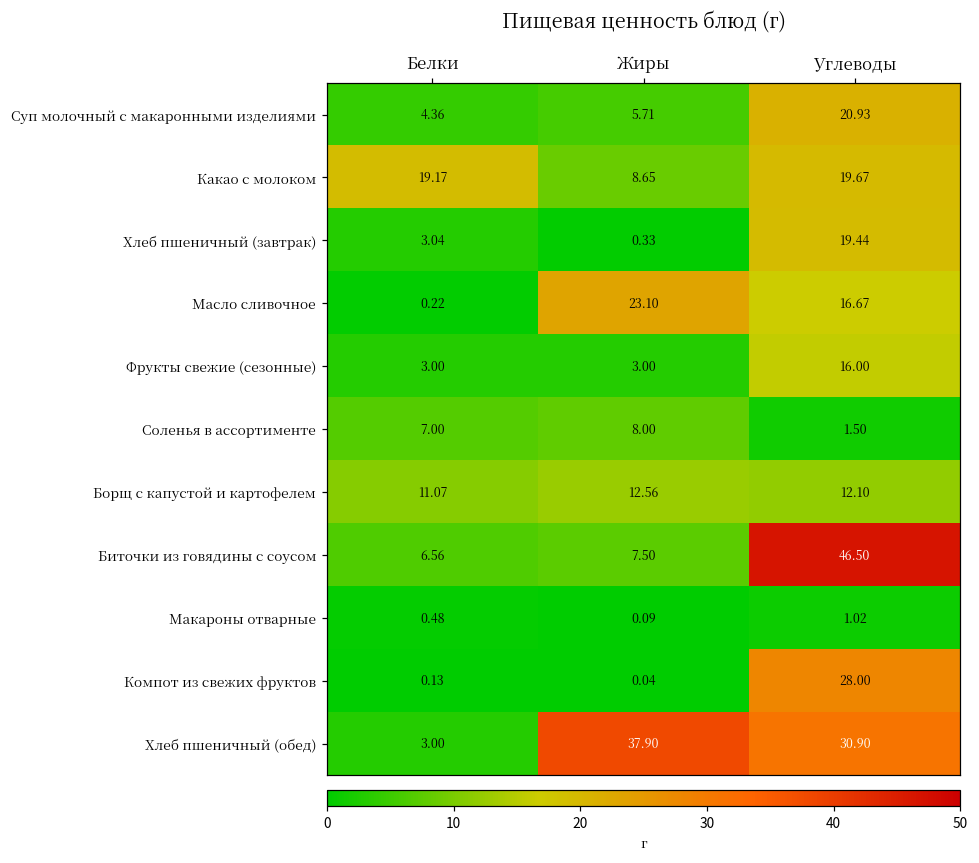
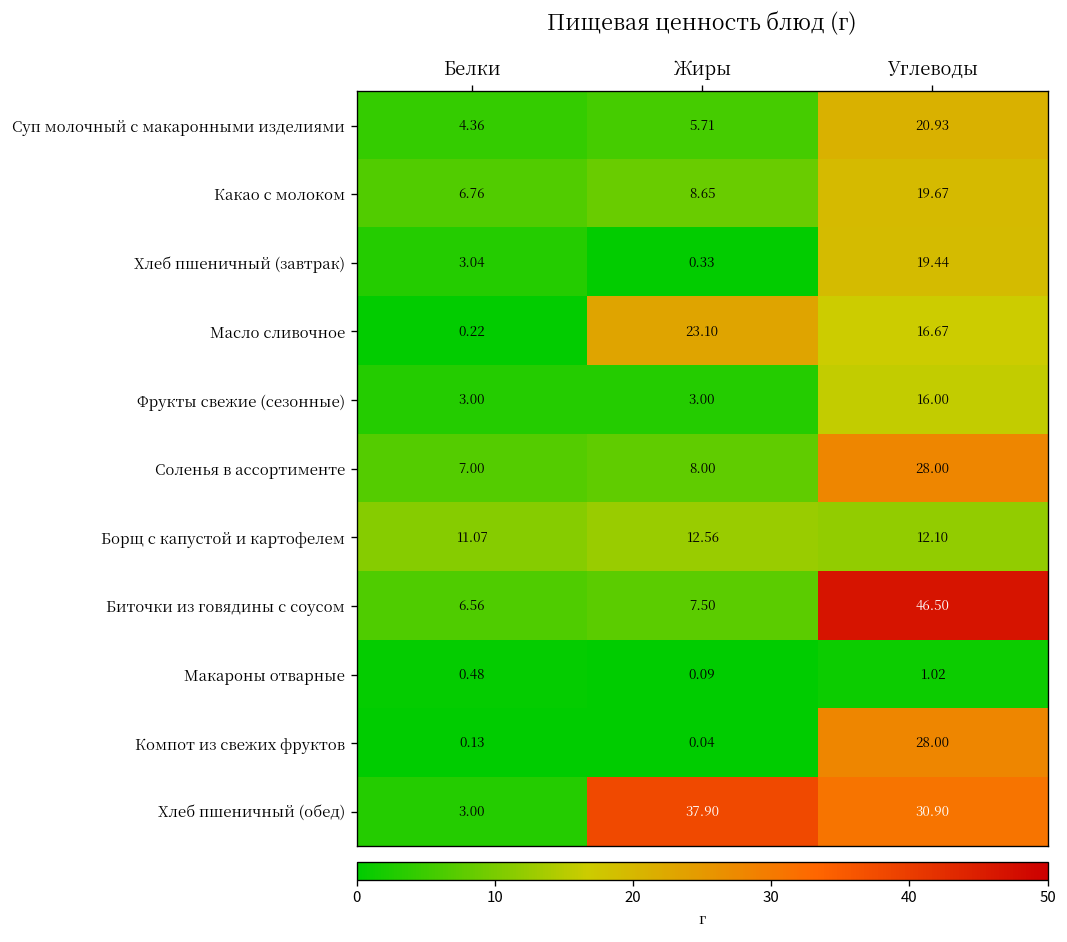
Какао с молоком, Белки: 19.17 -> 6.76
Соленья в ассортименте, Углеводы: 1.50 -> 28.00
